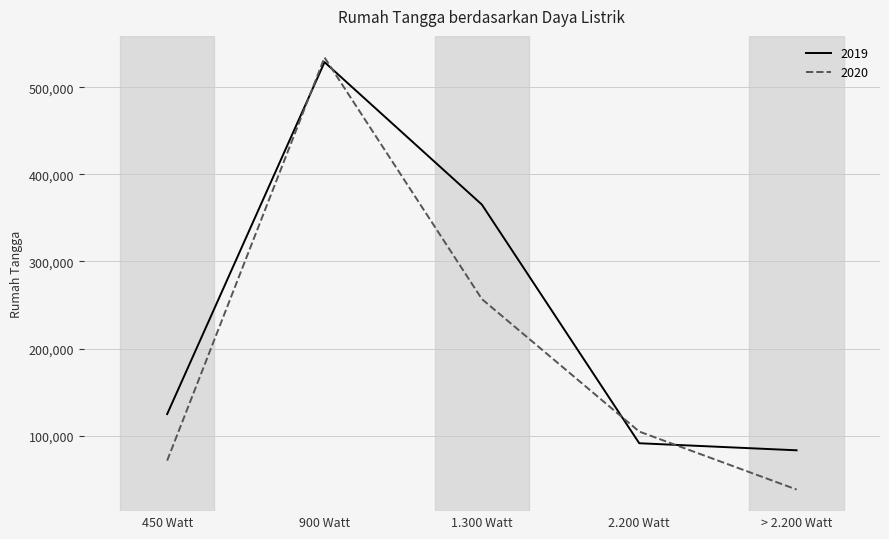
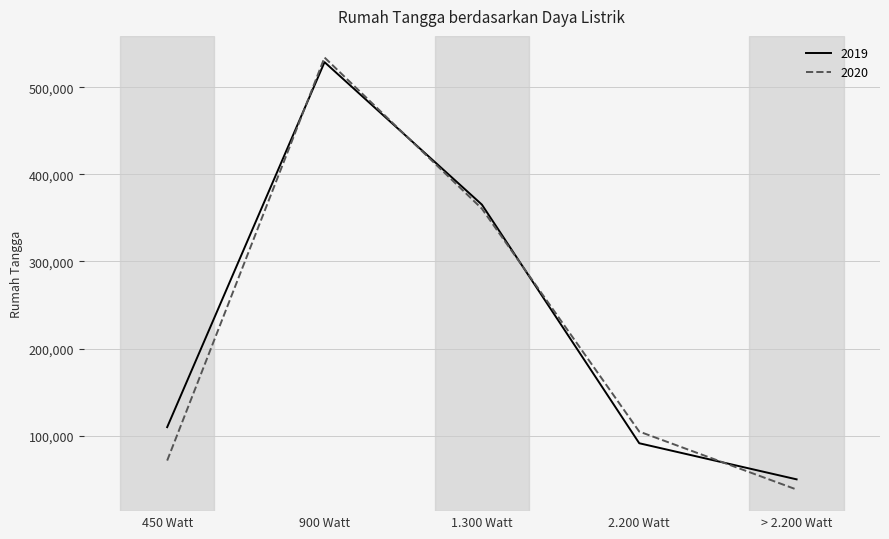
2019, 450 Watt: 120,000 -> 110,000
2020, 1.300 Watt: 260,000 -> 360,000
2019, > 2.200 Watt: 80,000 -> 50,000
